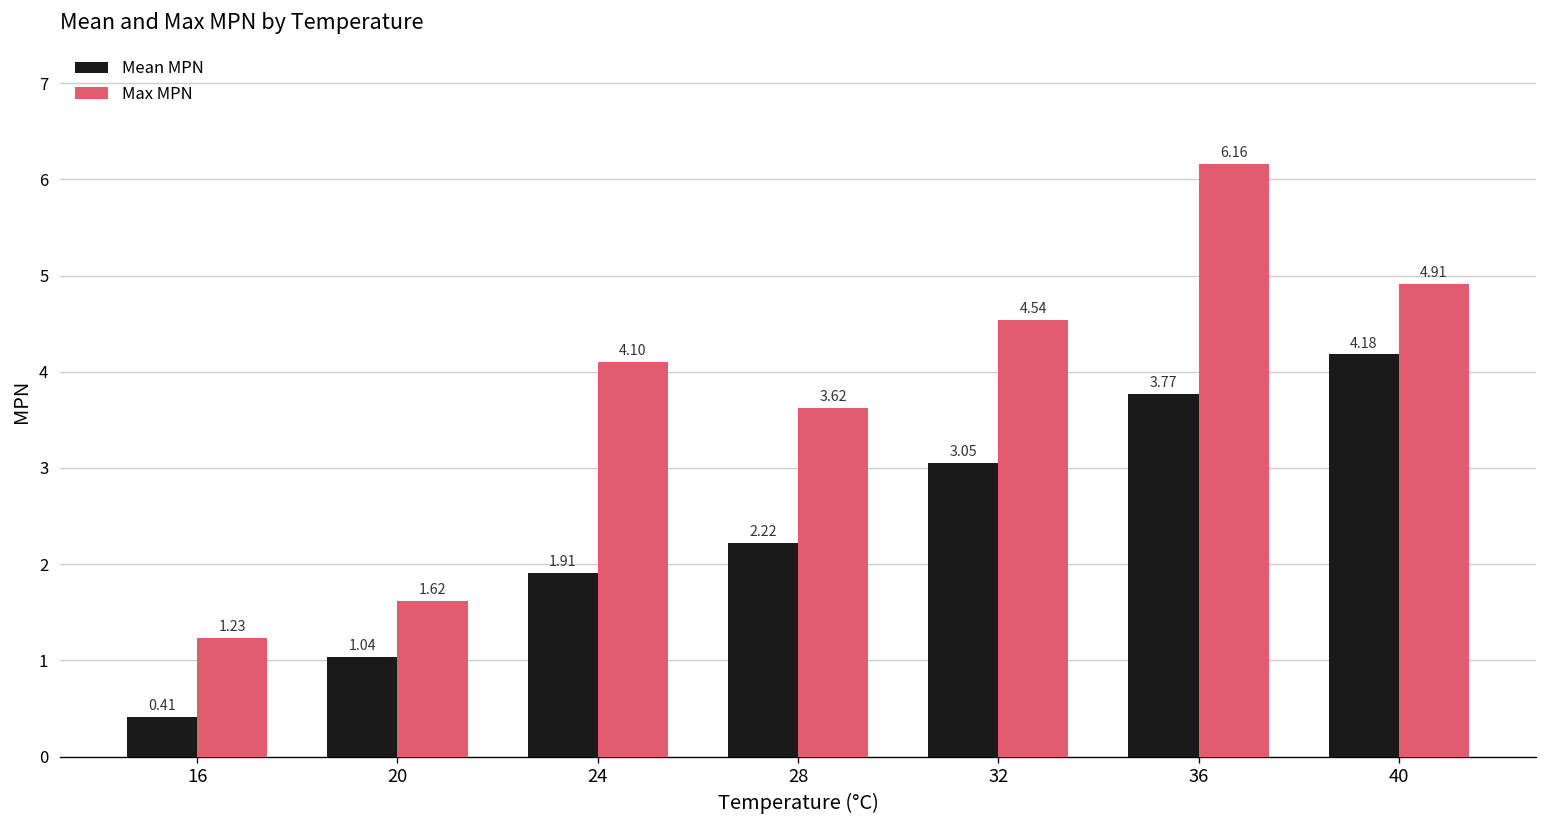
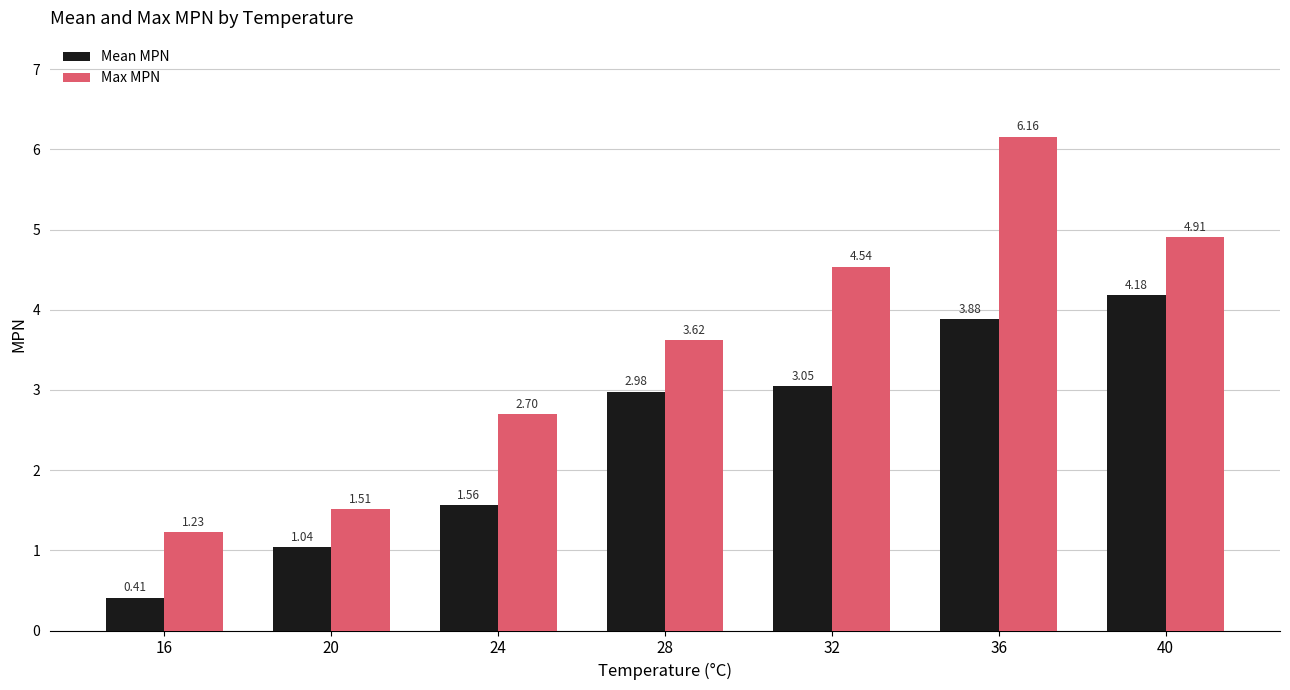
Max MPN, 20: 1.62 -> 1.51
Mean MPN, 24: 1.91 -> 1.56
Max MPN, 24: 4.10 -> 2.70
Mean MPN, 28: 2.22 -> 2.98
Mean MPN, 36: 3.77 -> 3.88
